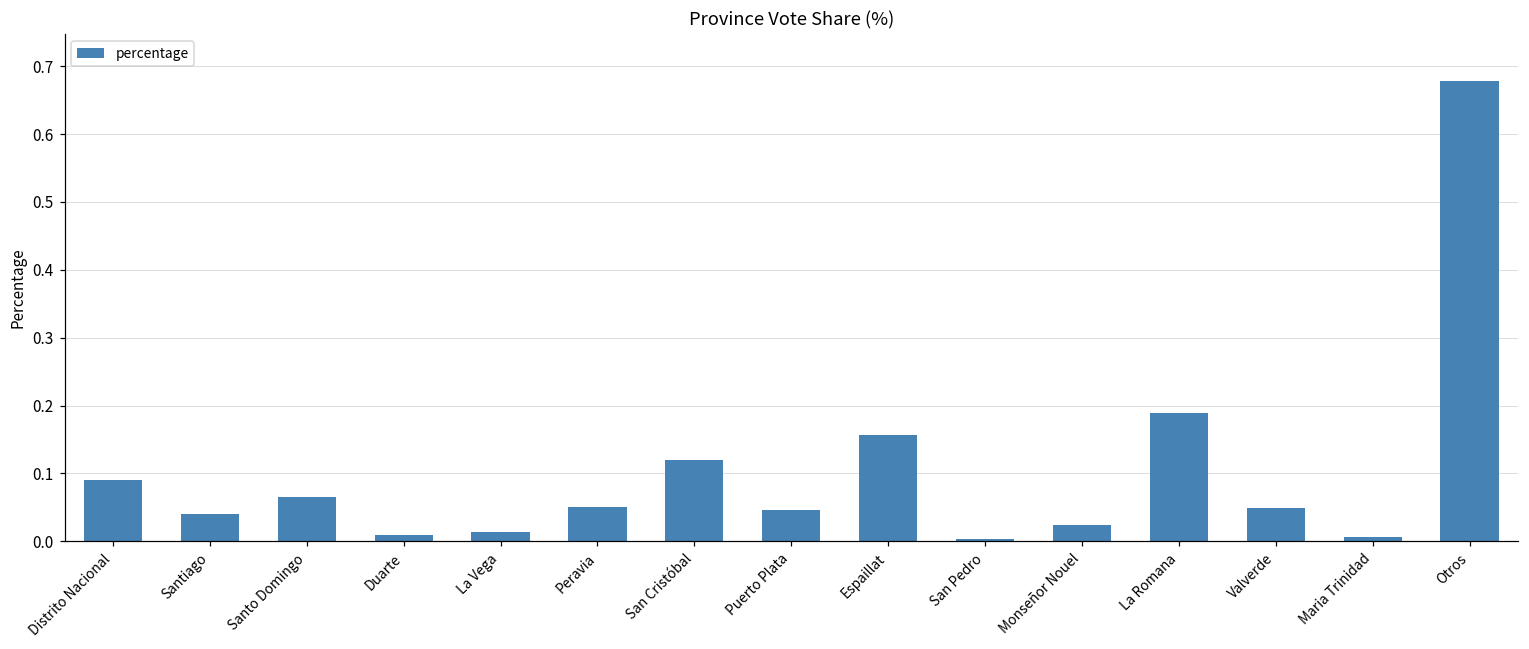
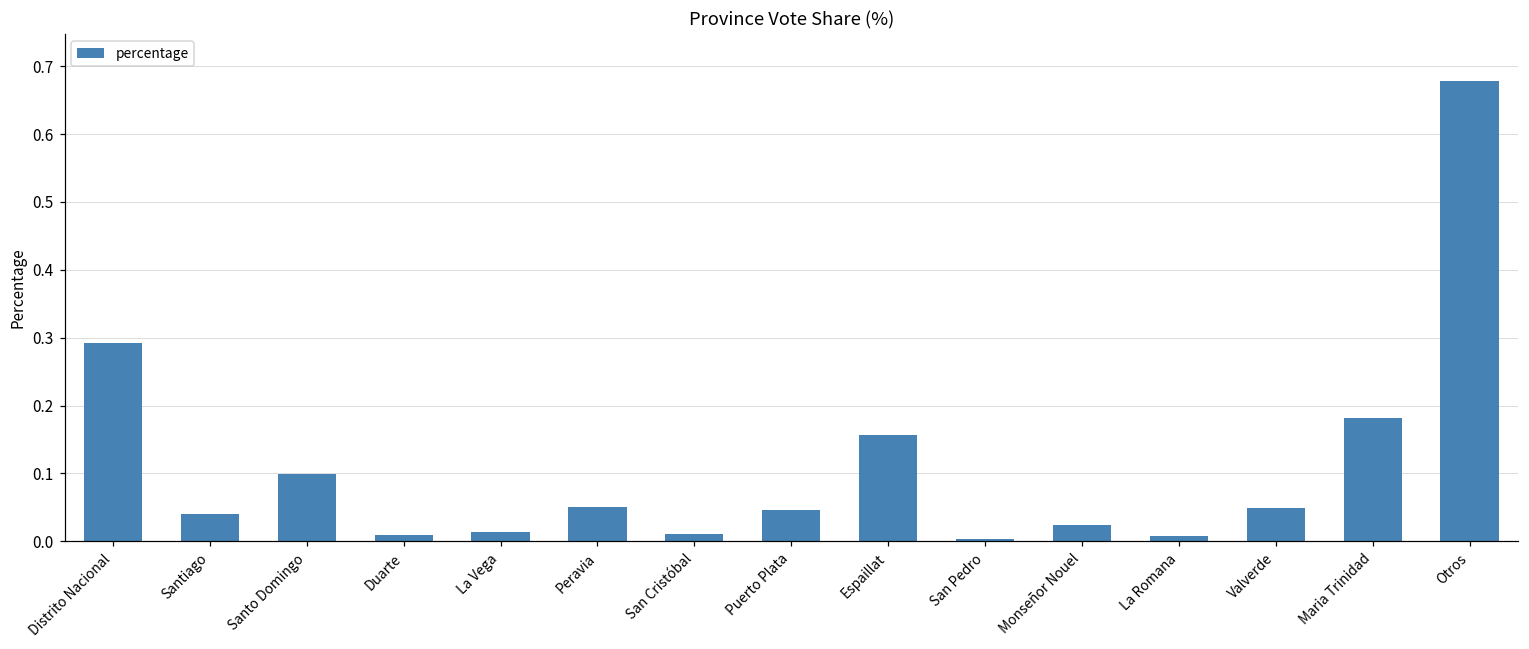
Distrito Nacional: 0.09 -> 0.29
Santo Domingo: 0.07 -> 0.10
San Cristóbal: 0.12 -> 0.01
La Romana: 0.19 -> 0.01
Maria Trinidad: 0.01 -> 0.18
